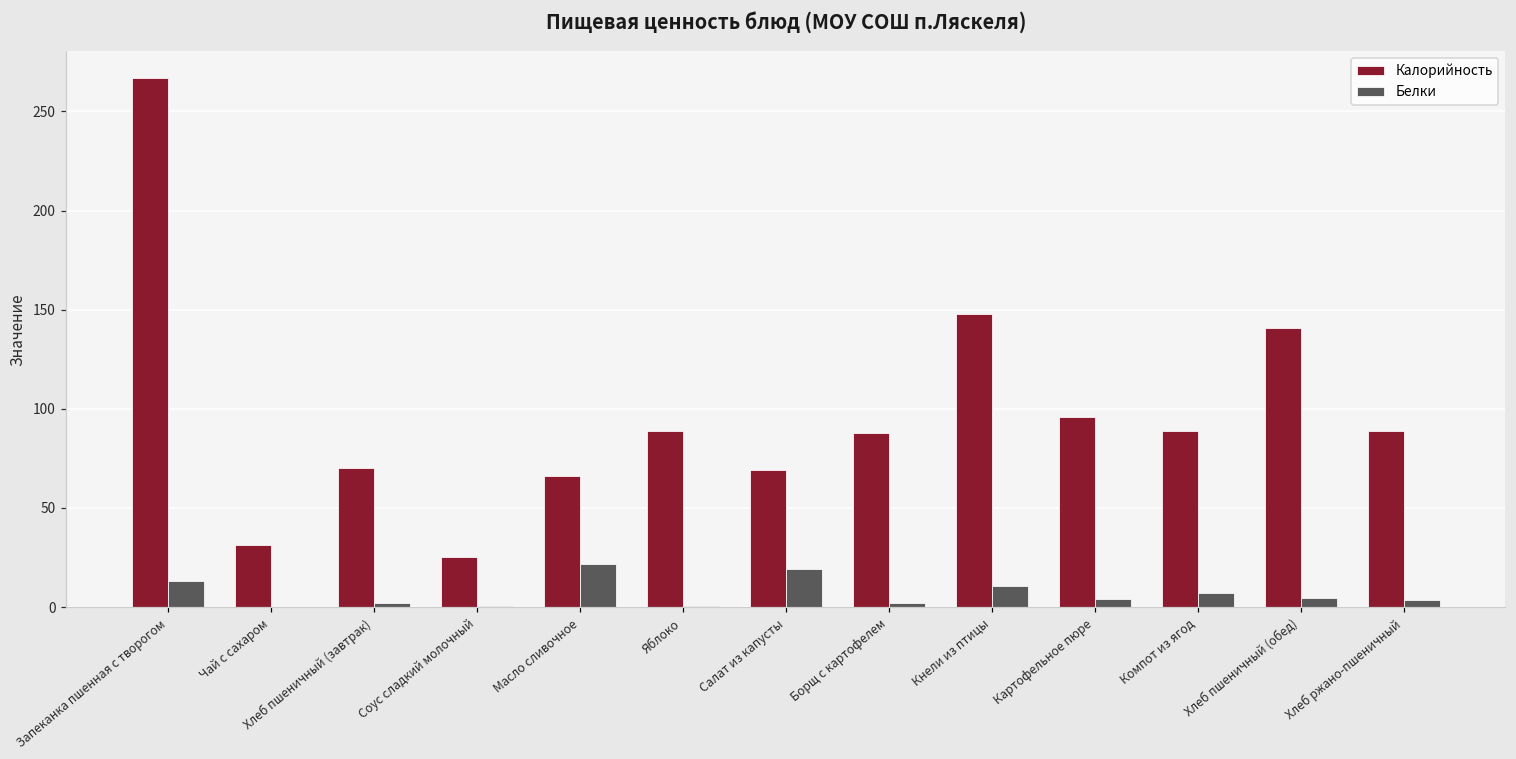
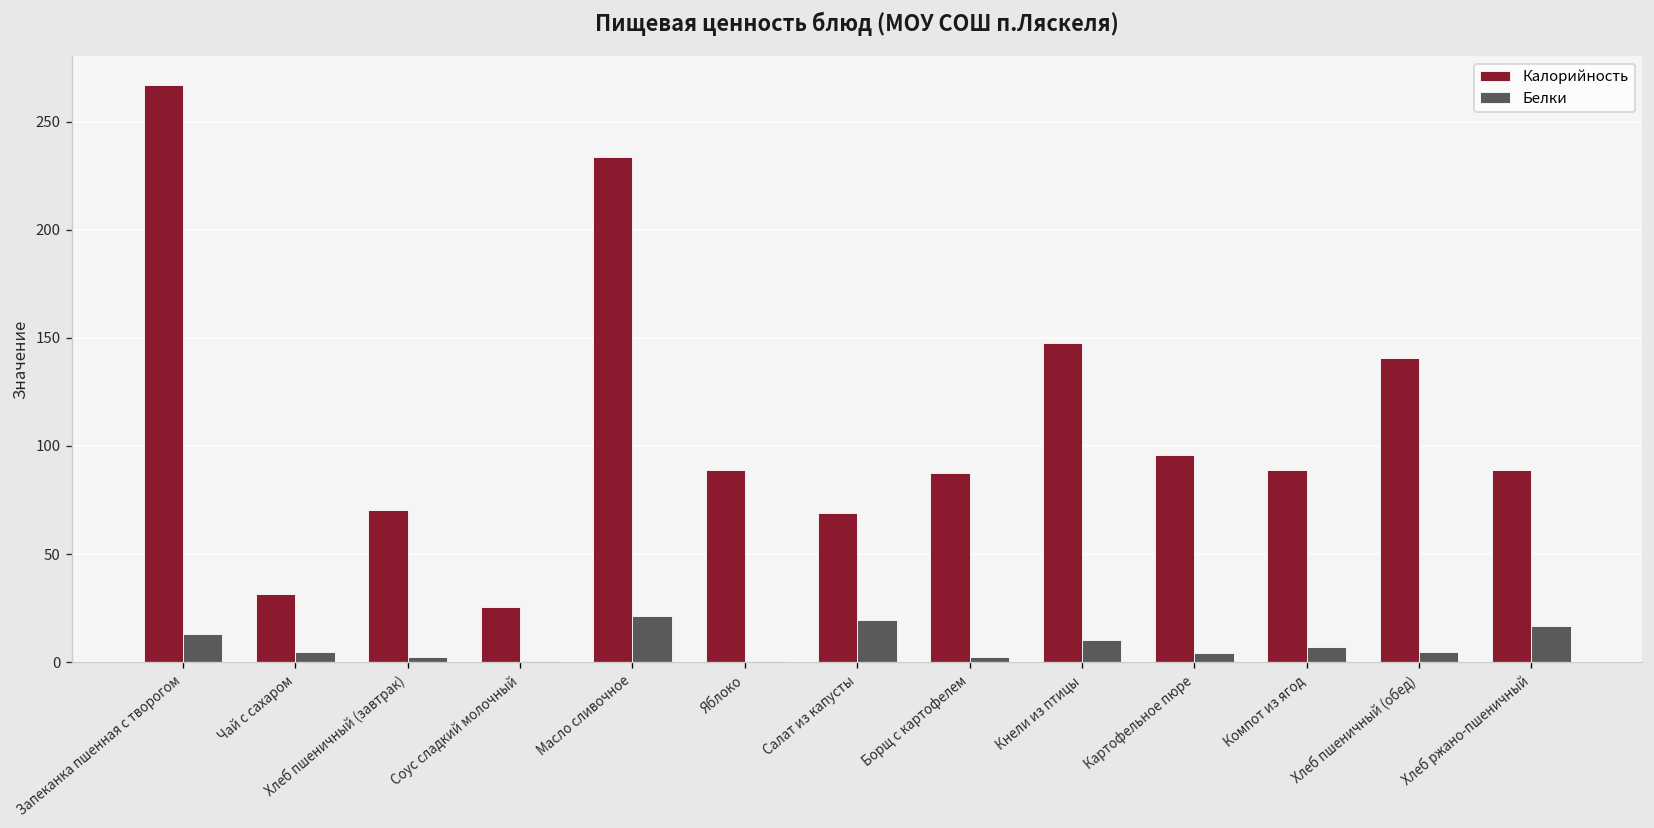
Белки, Чай с сахаром: 0 -> 5
Калорийность, Масло сливочное: 66 -> 234
Белки, Хлеб ржано-пшеничный: 3 -> 17
